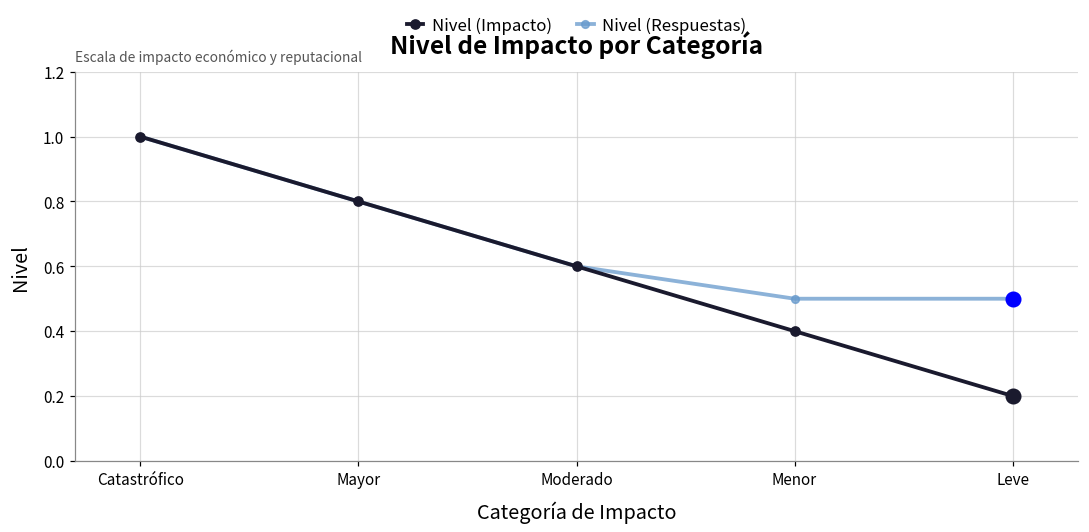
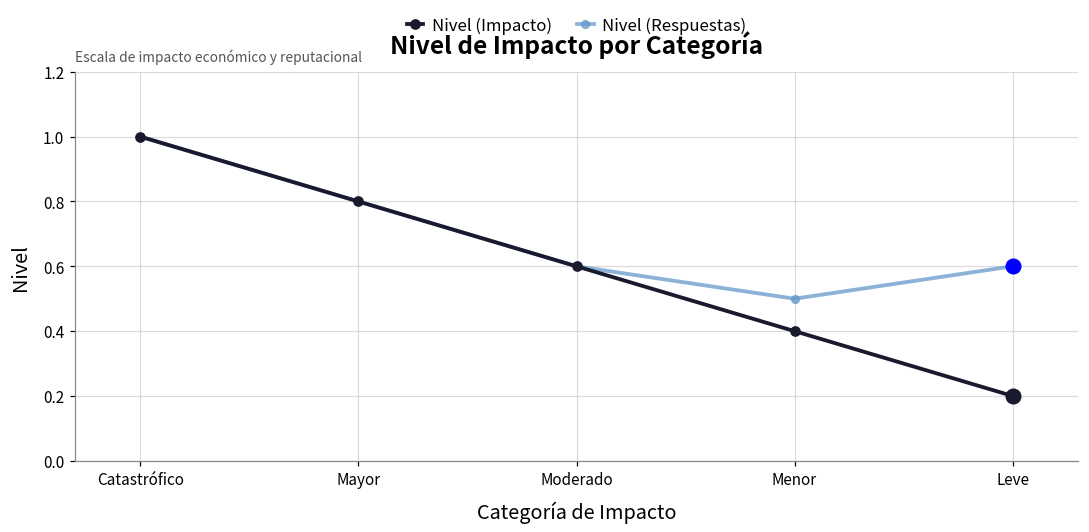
Nivel (Respuestas), Leve: 0.5 -> 0.6
